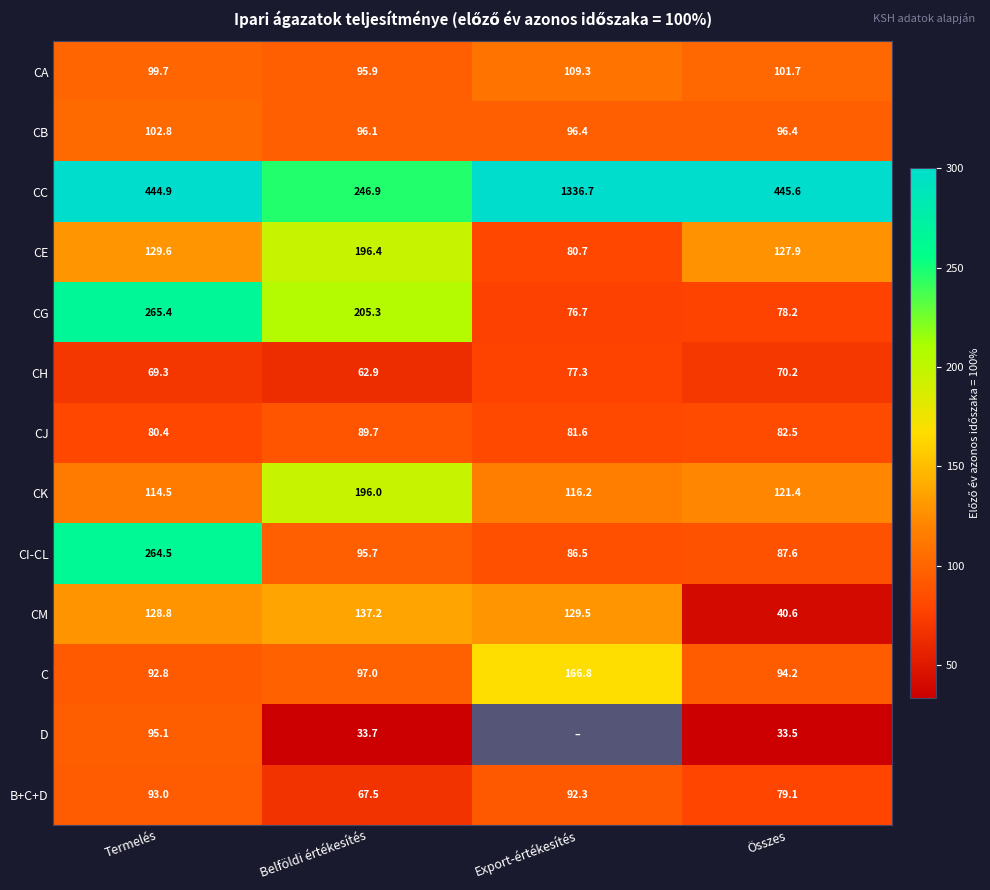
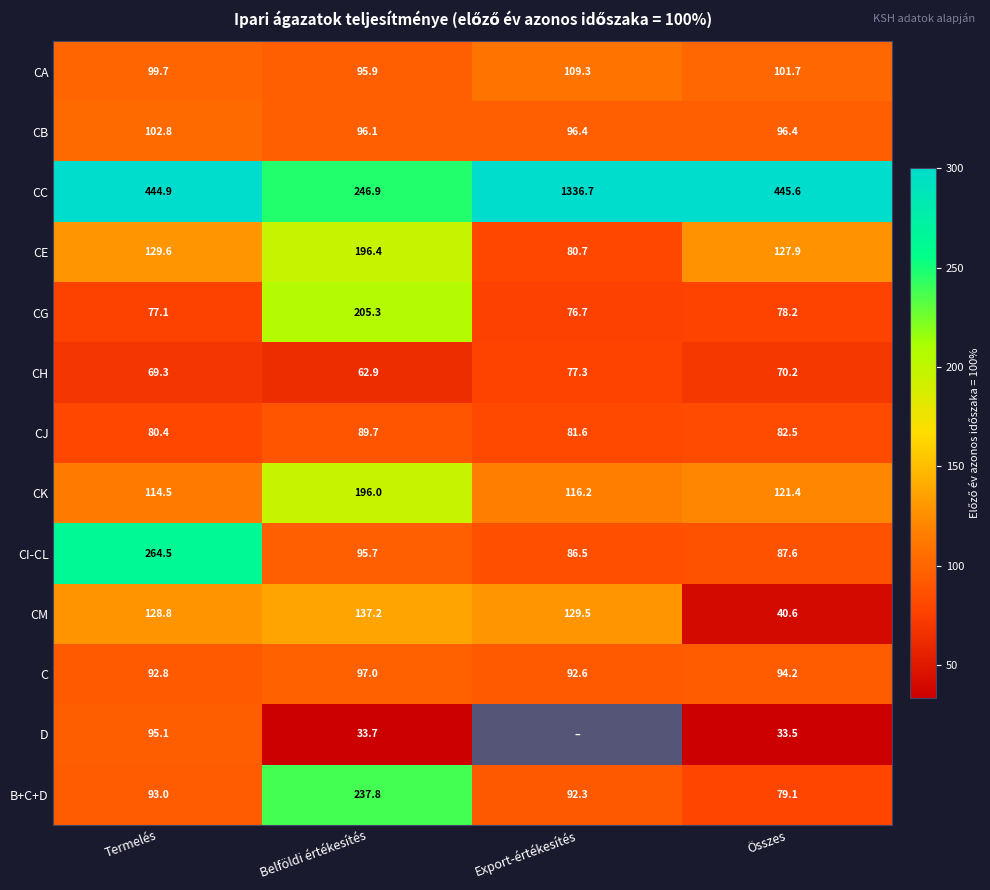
CG, Termelés: 265.4 -> 77.1
C, Export-értékesítés: 166.8 -> 92.6
B+C+D, Belföldi értékesítés: 67.5 -> 237.8
